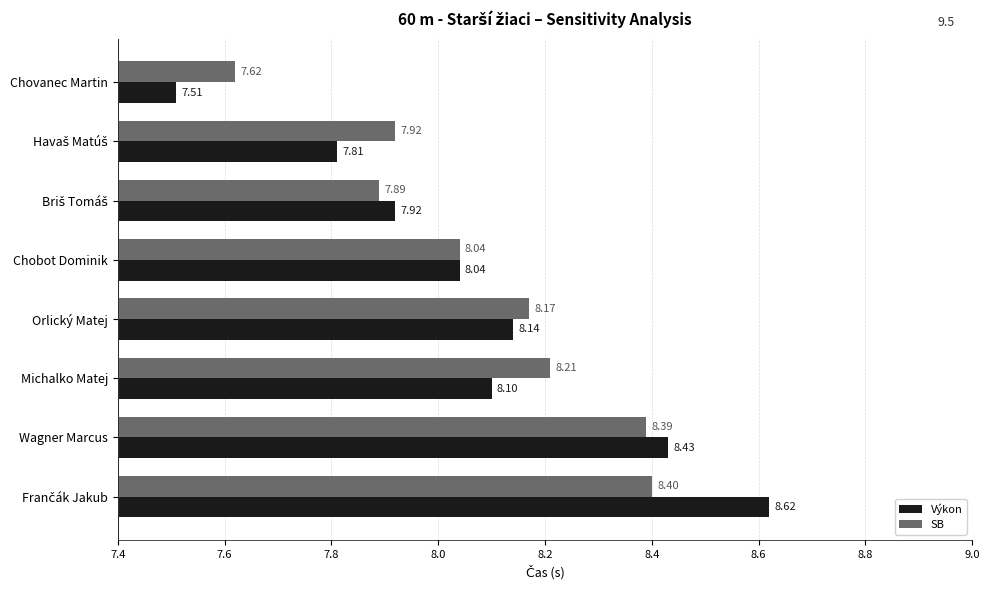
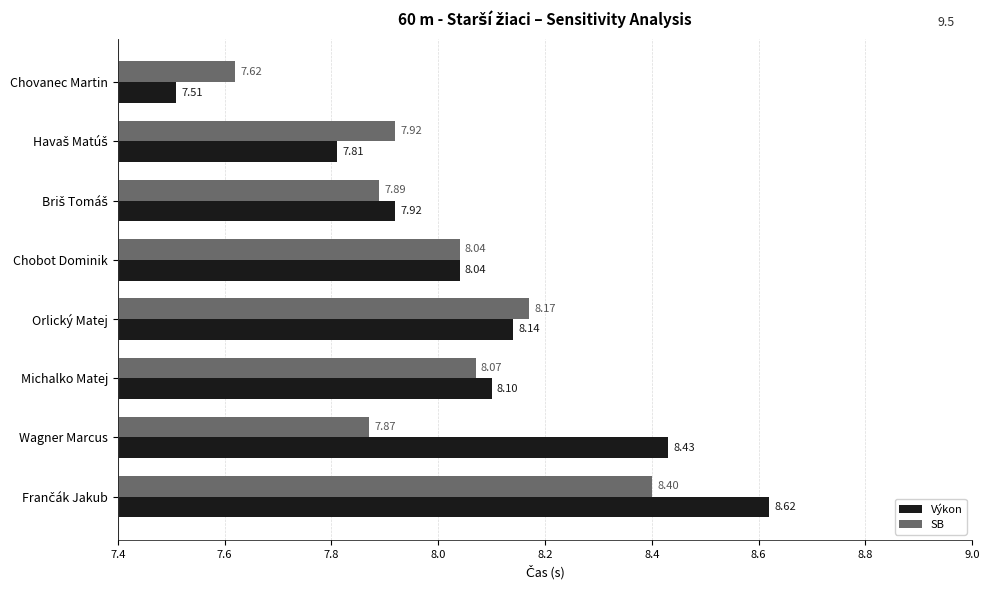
SB, Michalko Matej: 8.21 -> 8.07
SB, Wagner Marcus: 8.39 -> 7.87
